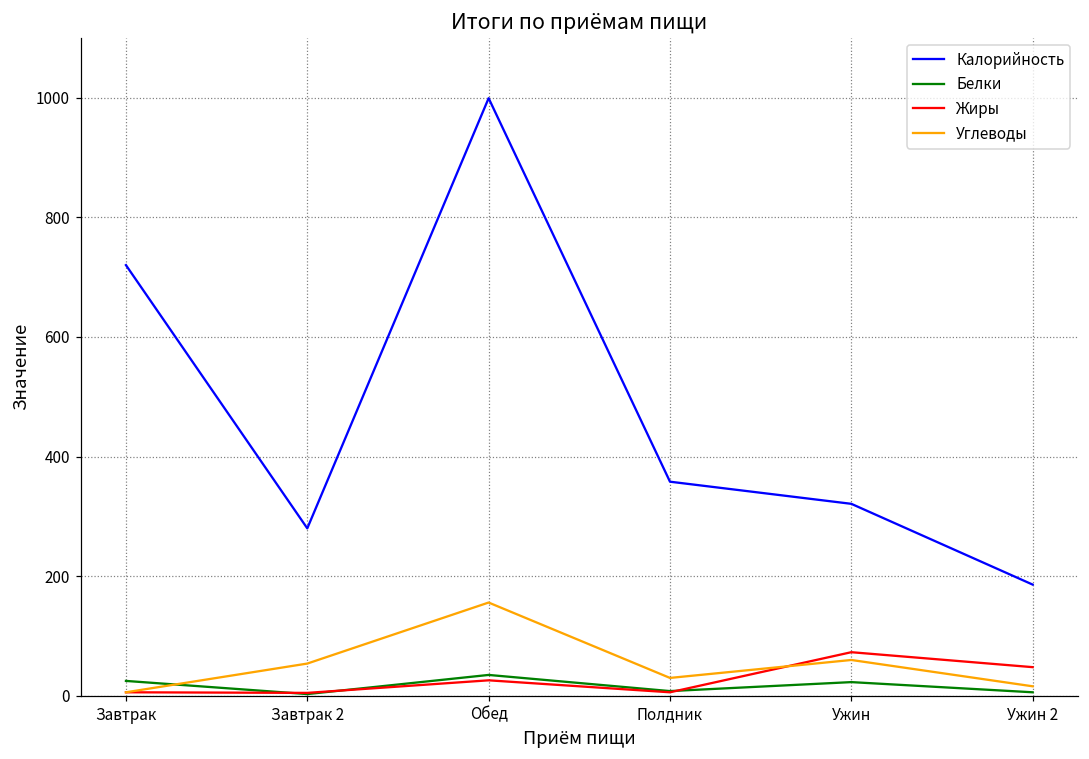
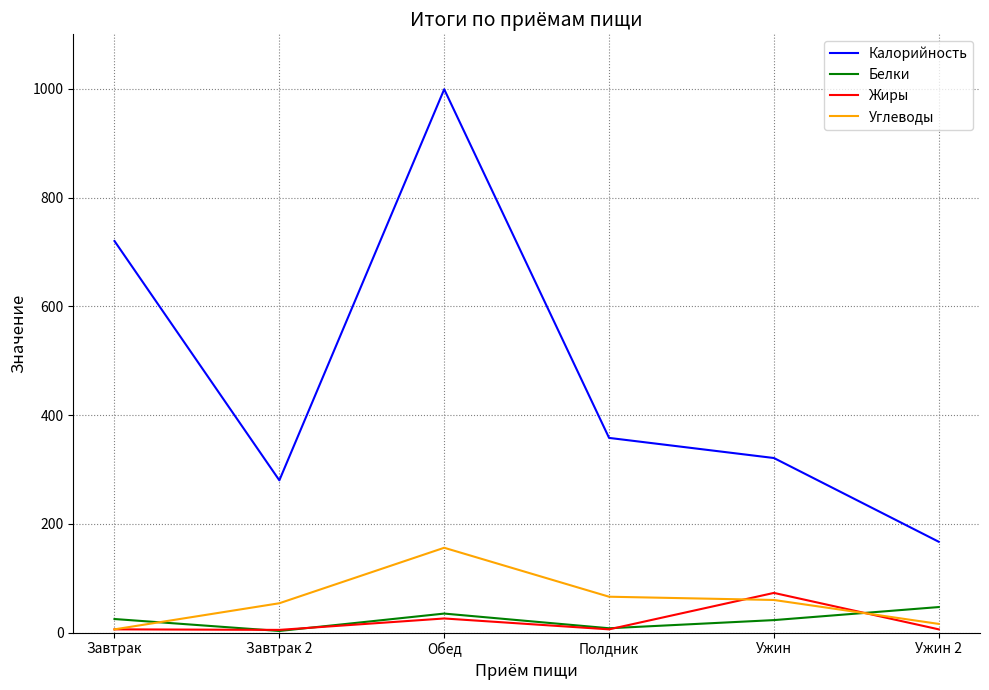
Углеводы, Полдник: 30 -> 70
Калорийность, Ужин 2: 190 -> 170
Белки, Ужин 2: 10 -> 50
Жиры, Ужин 2: 50 -> 10
